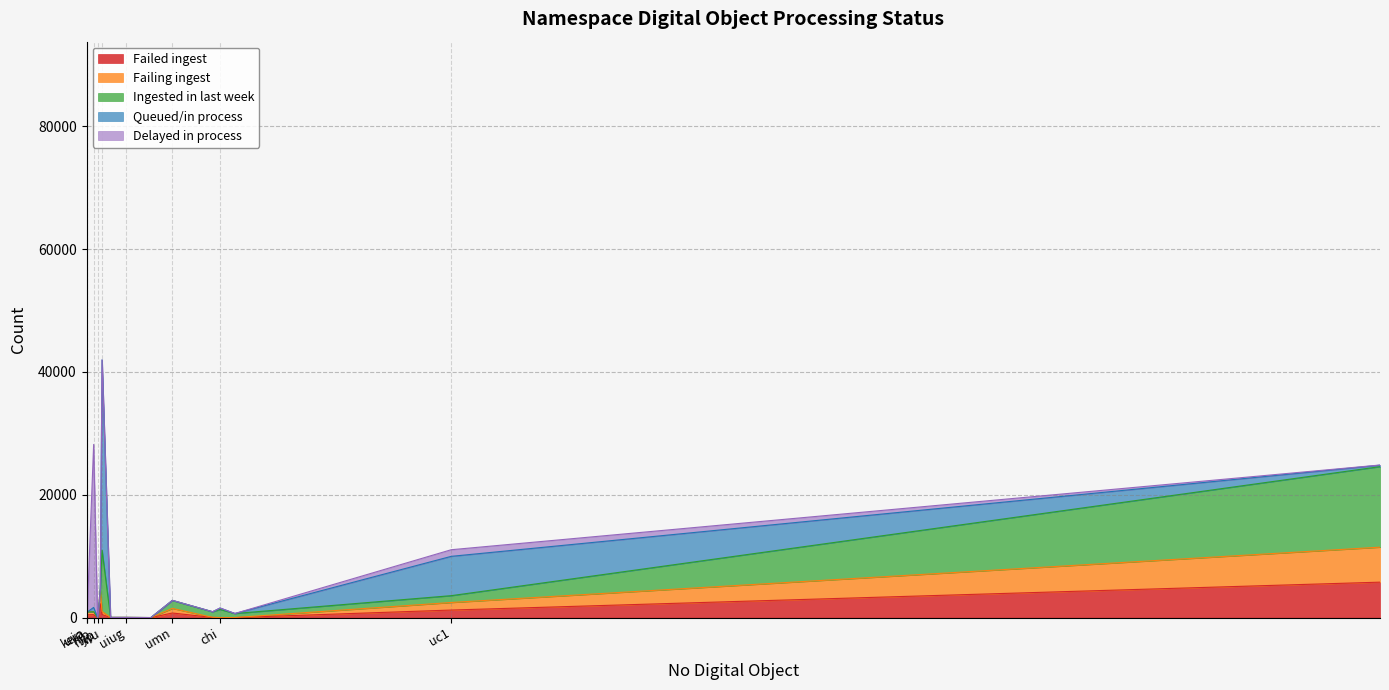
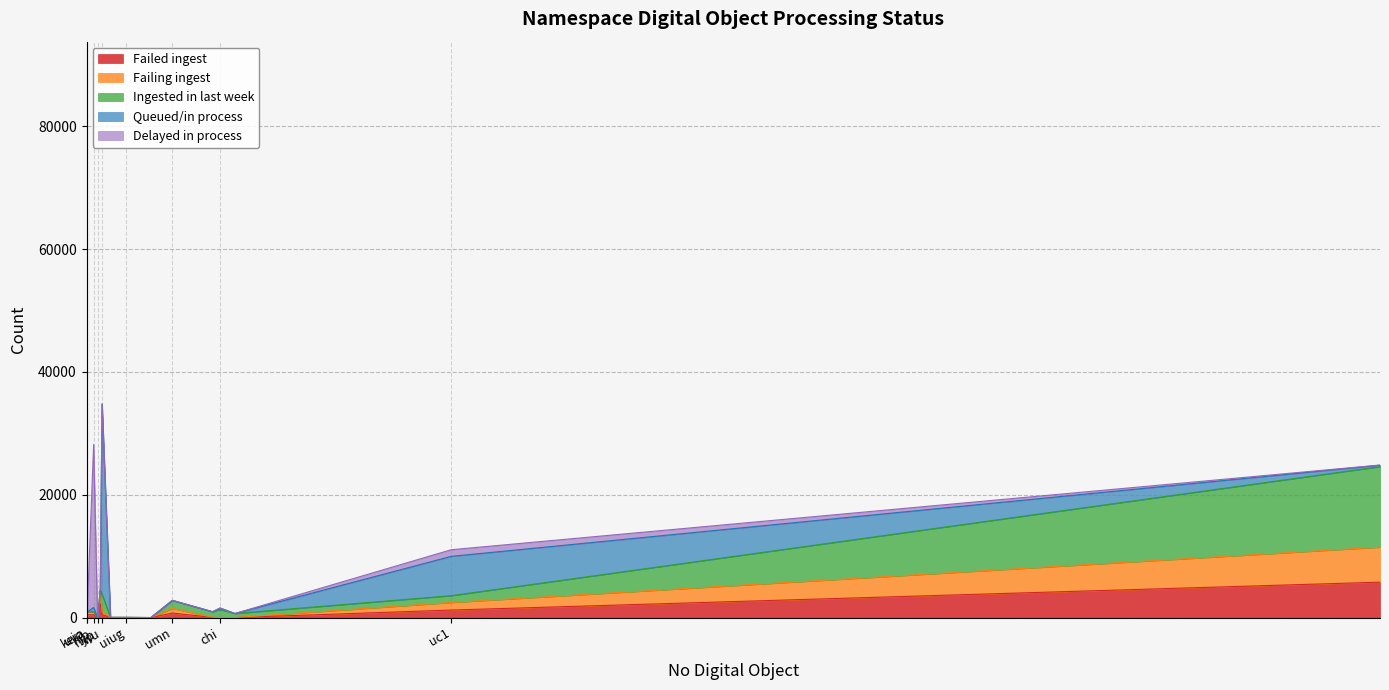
Ingested in last week, wu: 10000 -> 3000
